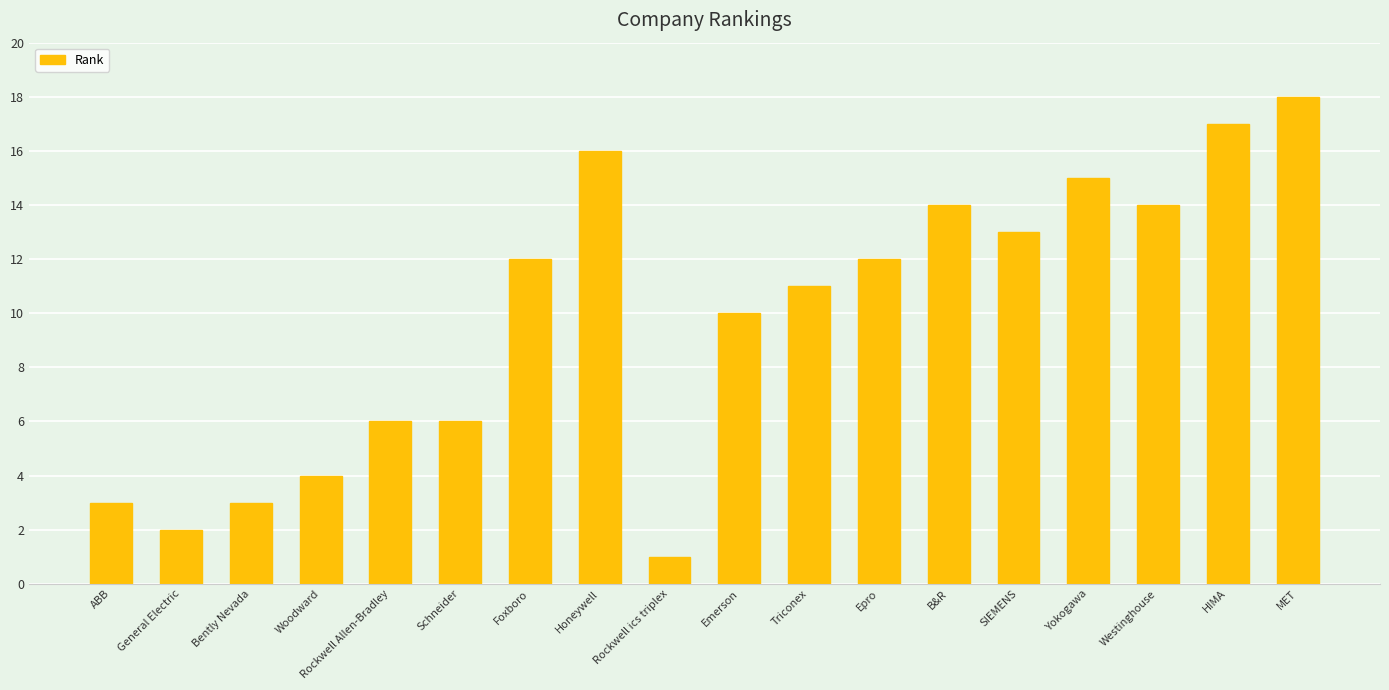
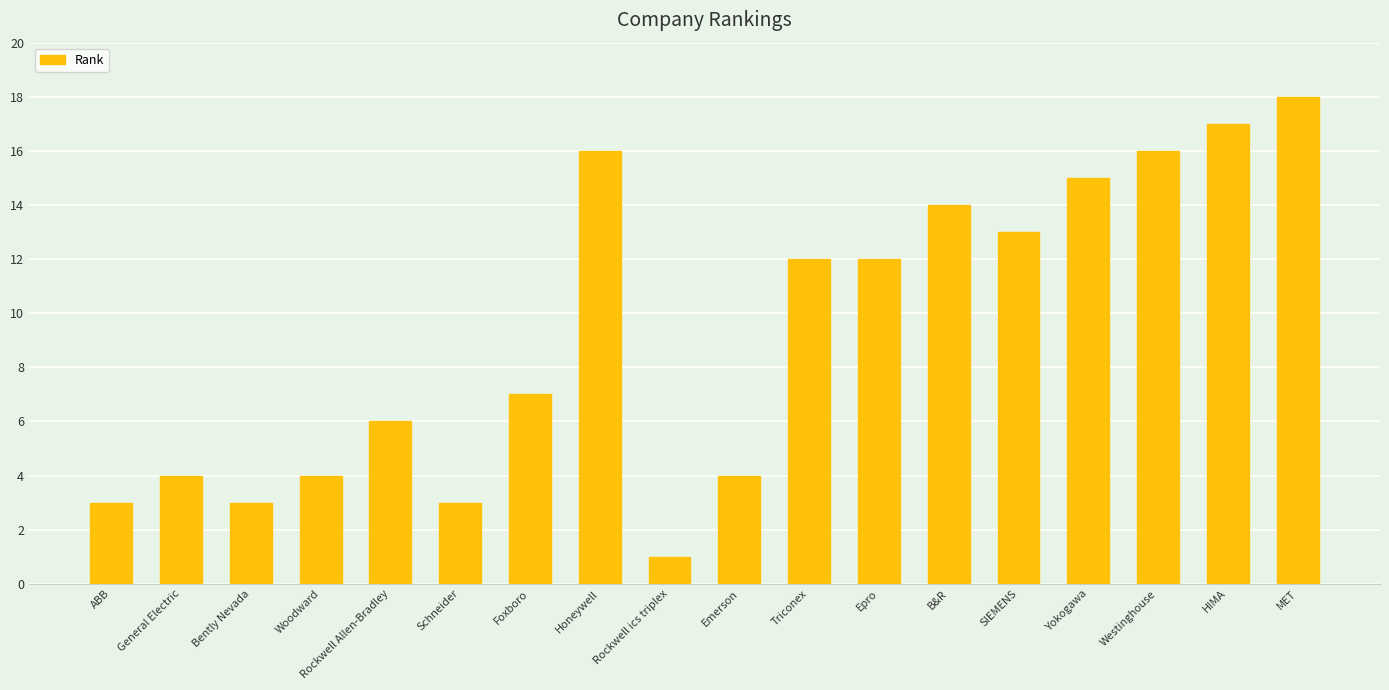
General Electric: 2 -> 4
Schneider: 6 -> 3
Foxboro: 12 -> 7
Emerson: 10 -> 4
Triconex: 11 -> 12
Westinghouse: 14 -> 16
